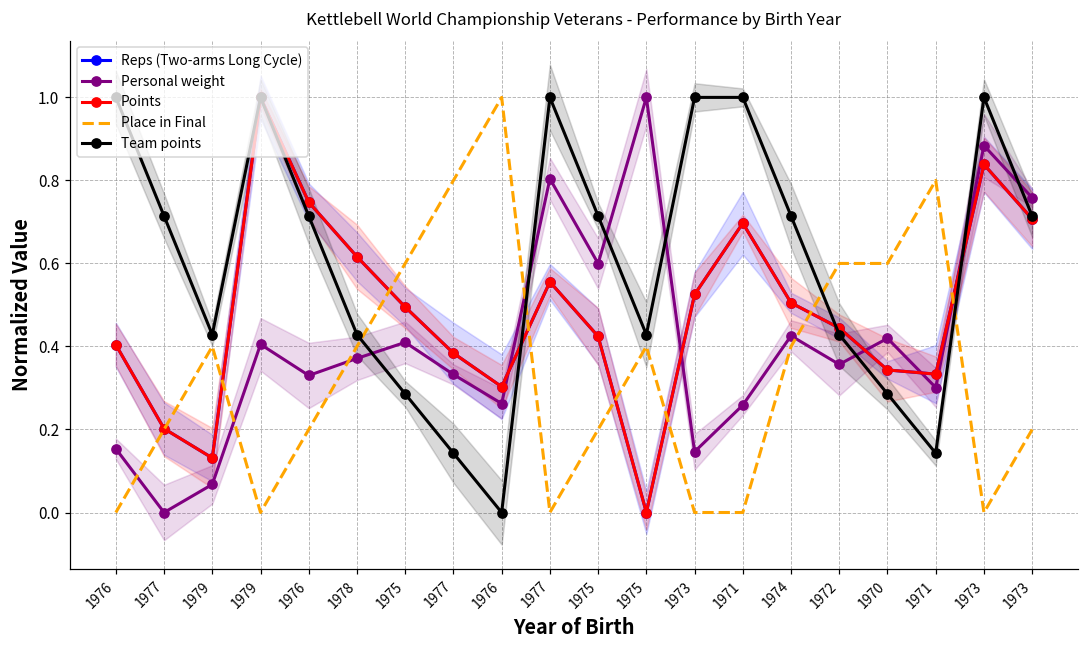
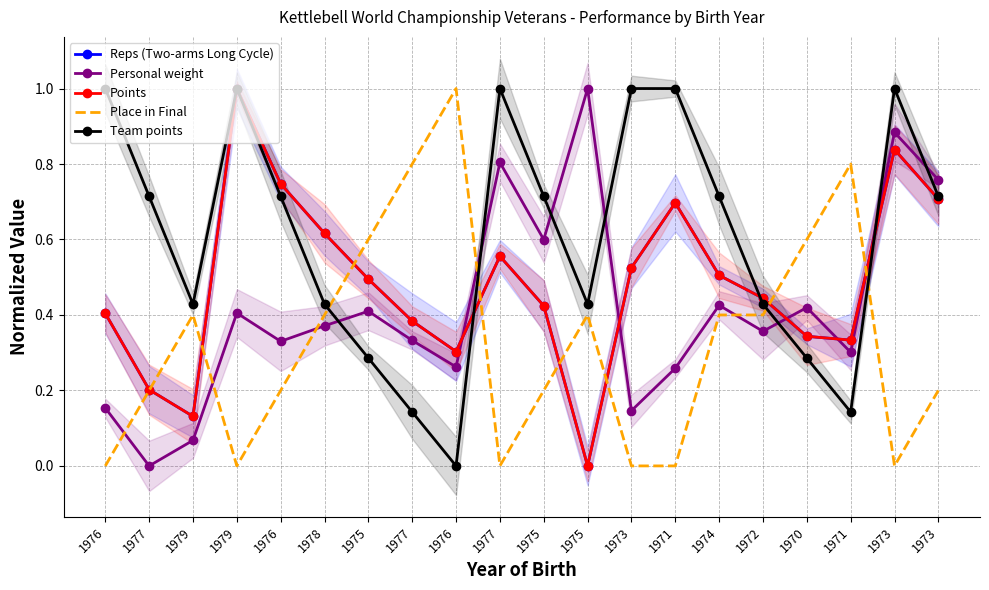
Place in Final, 1972: 0.60 -> 0.40
